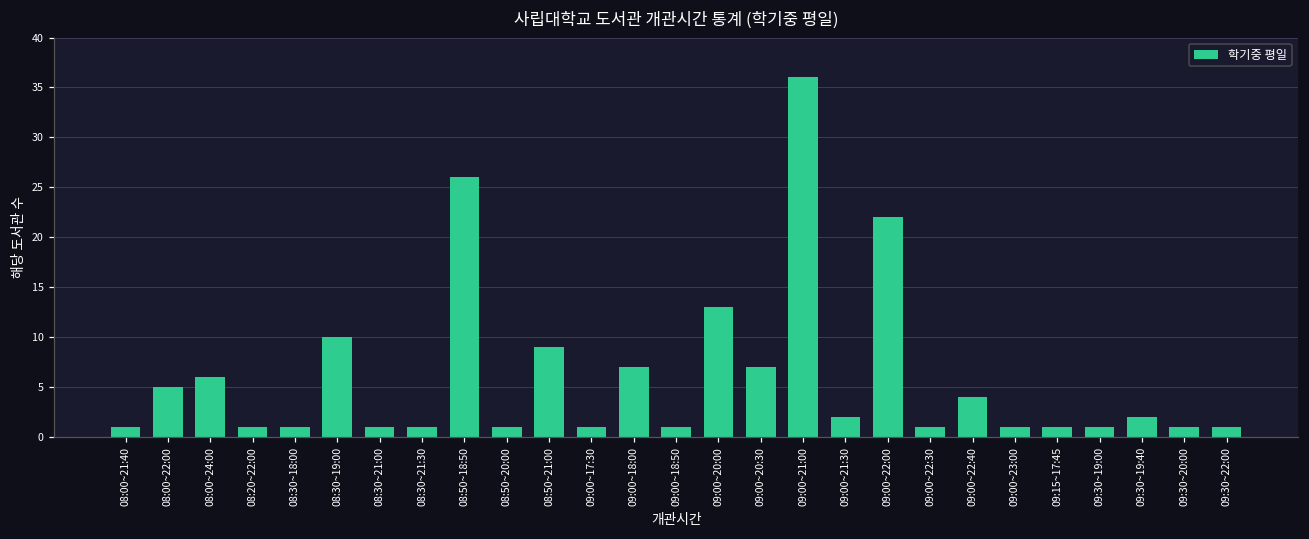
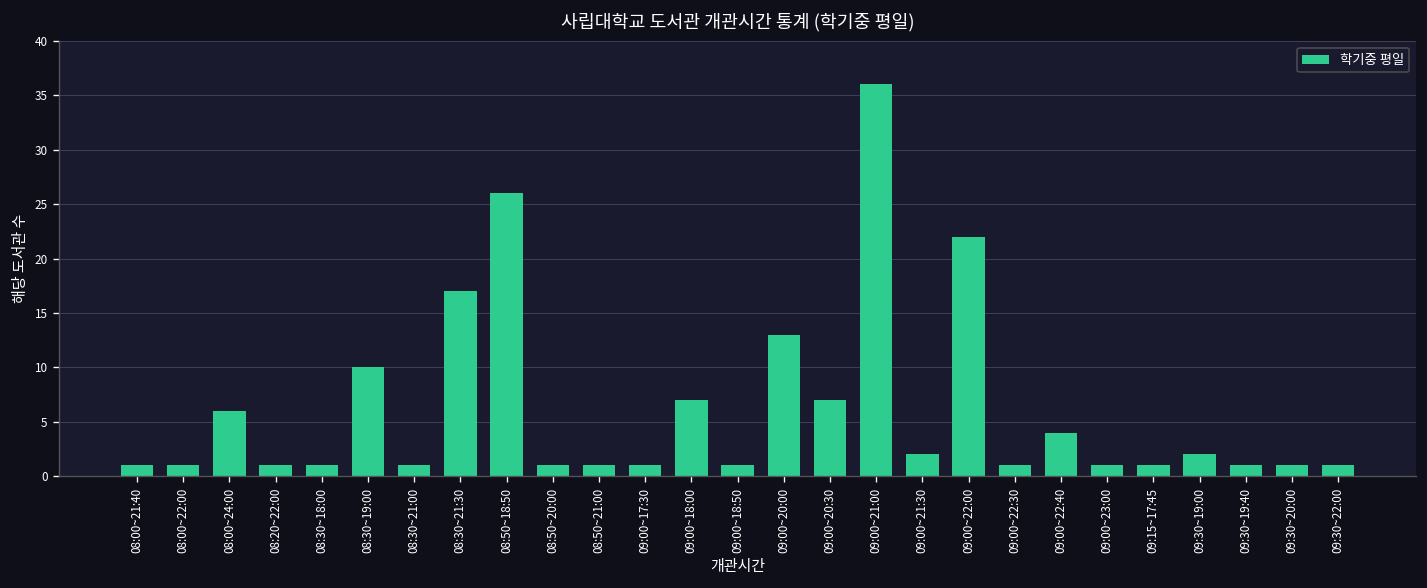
08:00~22:00: 5 -> 1
08:30~21:30: 1 -> 17
08:50~21:00: 9 -> 1
09:30~19:00: 1 -> 2
09:30~19:40: 2 -> 1
